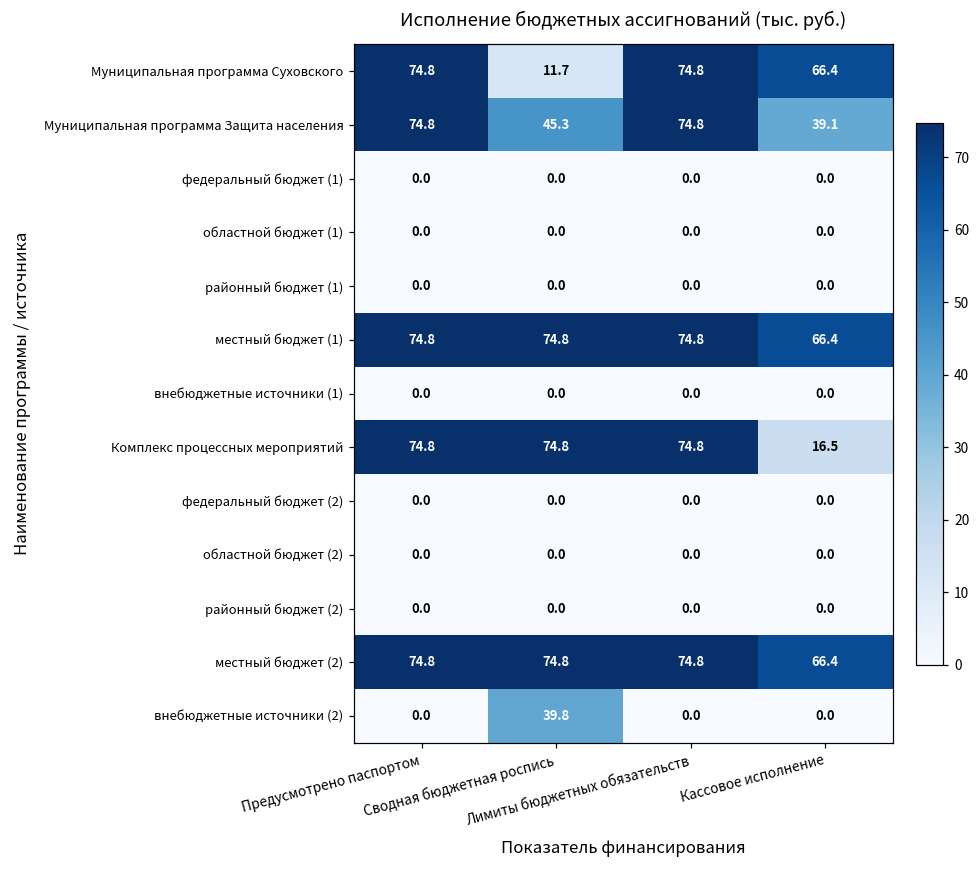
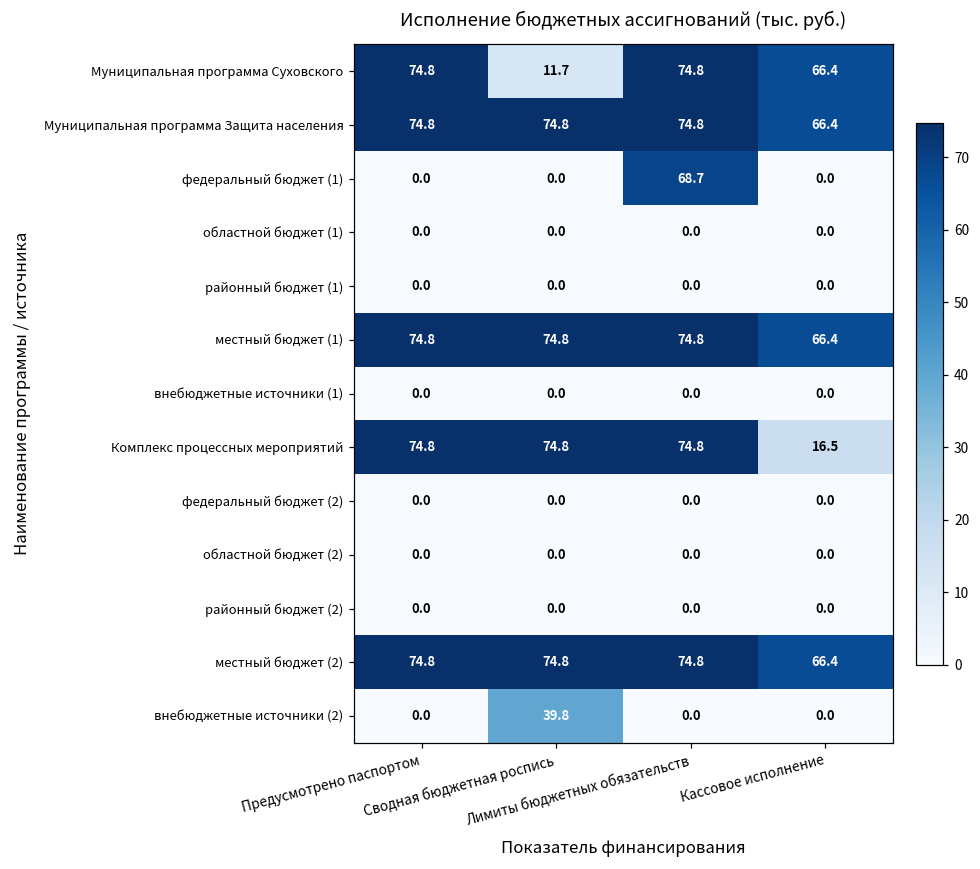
Муниципальная программа Защита населения, Сводная бюджетная роспись: 45.3 -> 74.8
Муниципальная программа Защита населения, Кассовое исполнение: 39.1 -> 66.4
федеральный бюджет (1), Лимиты бюджетных обязательств: 0.0 -> 68.7
